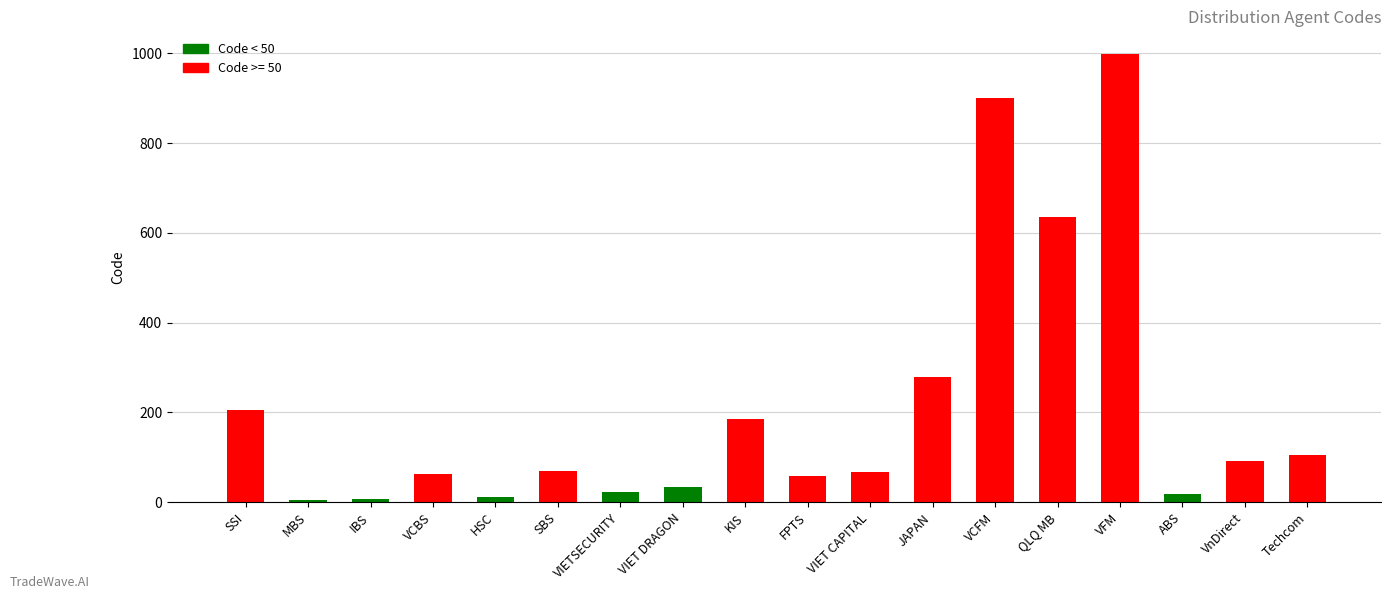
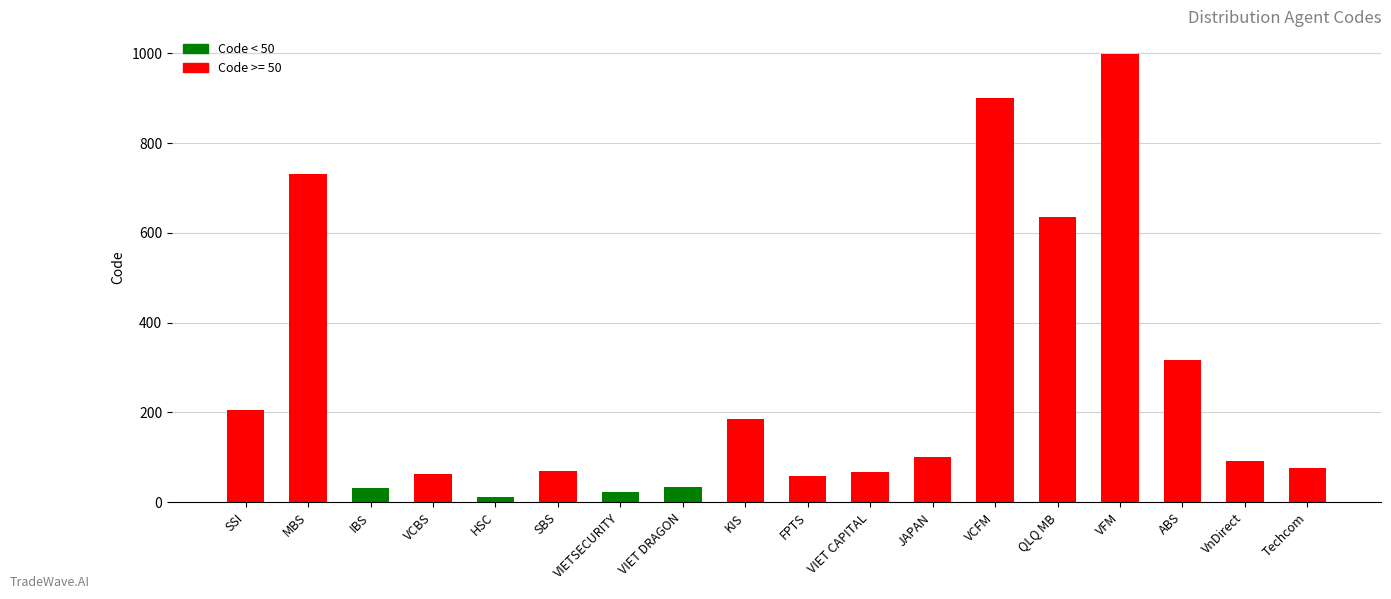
MBS: 10 -> 730
IBS: 10 -> 30
JAPAN: 280 -> 100
ABS: 20 -> 320
Techcom: 110 -> 80
